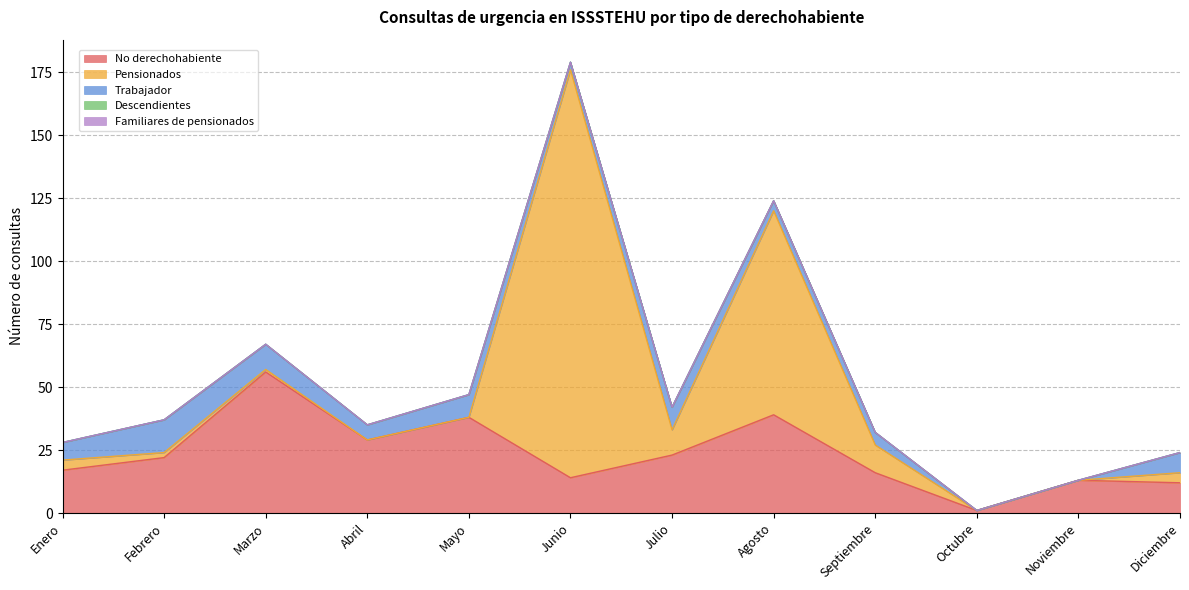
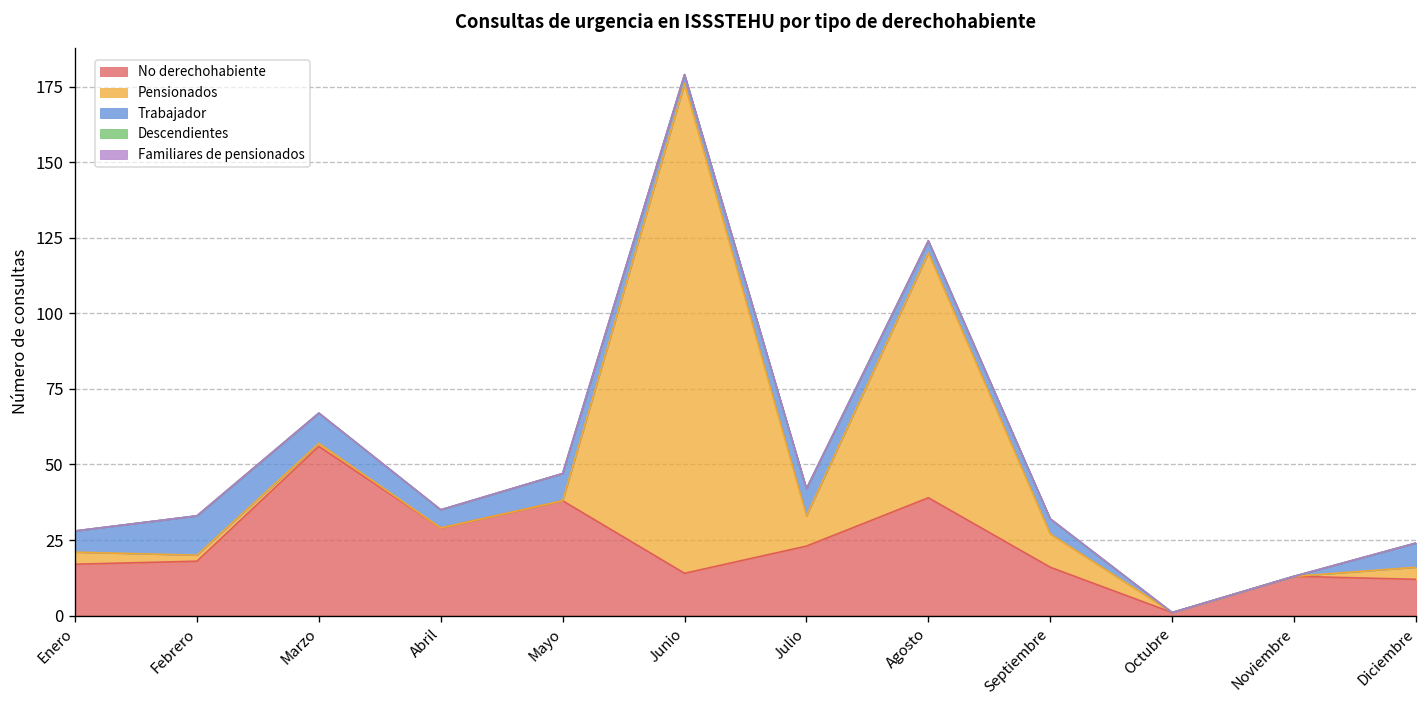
No derechohabiente, Febrero: 22 -> 18
